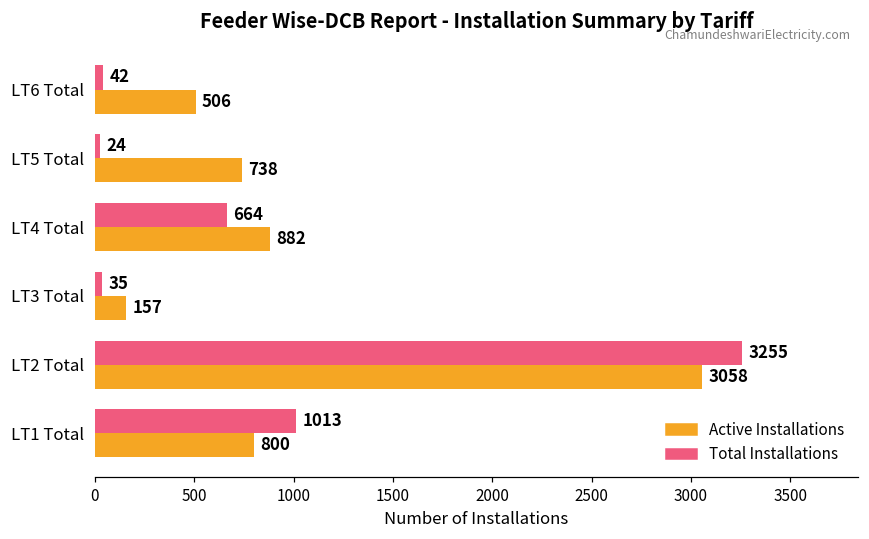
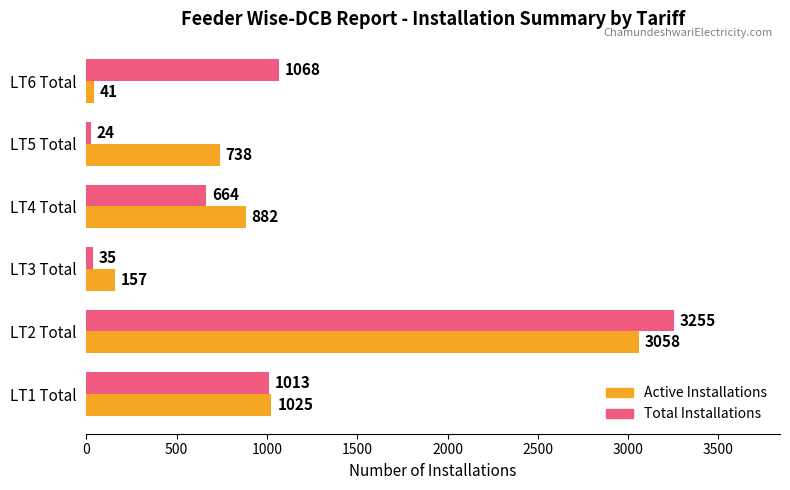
Total Installations, LT6 Total: 42 -> 1068
Active Installations, LT6 Total: 506 -> 41
Active Installations, LT1 Total: 800 -> 1025
